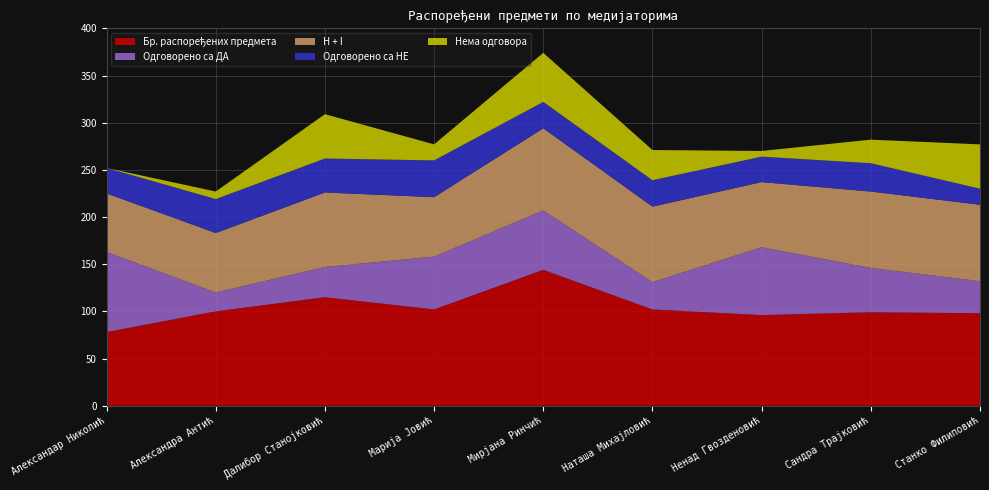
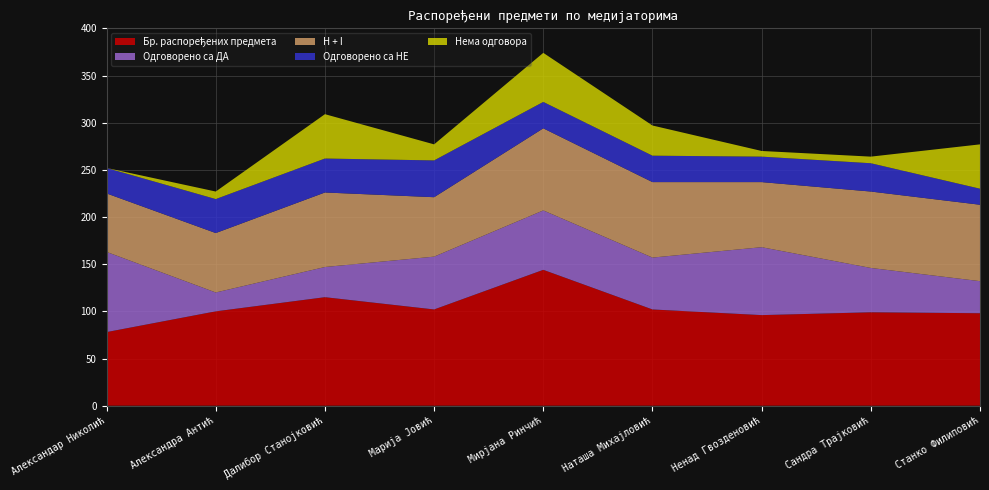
Одговорено са ДА, Наташа Михајловић: 30 -> 60
Нема одговора, Сандра Трајковић: 30 -> 10
